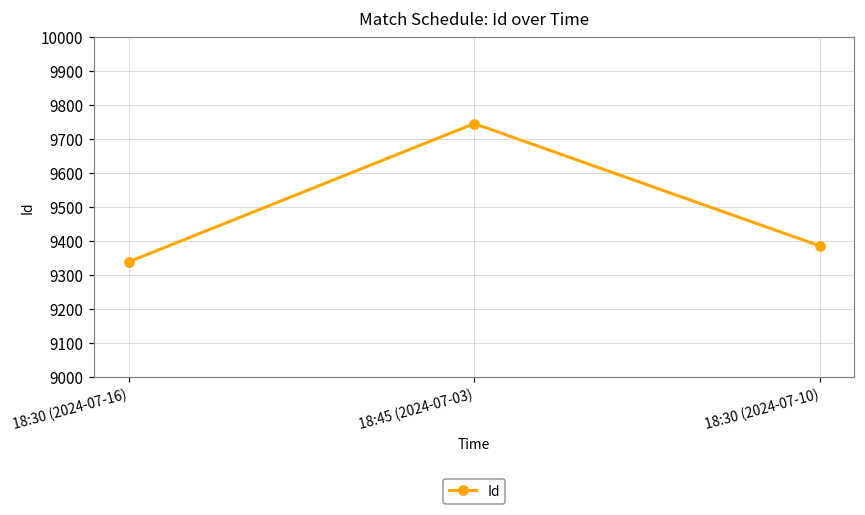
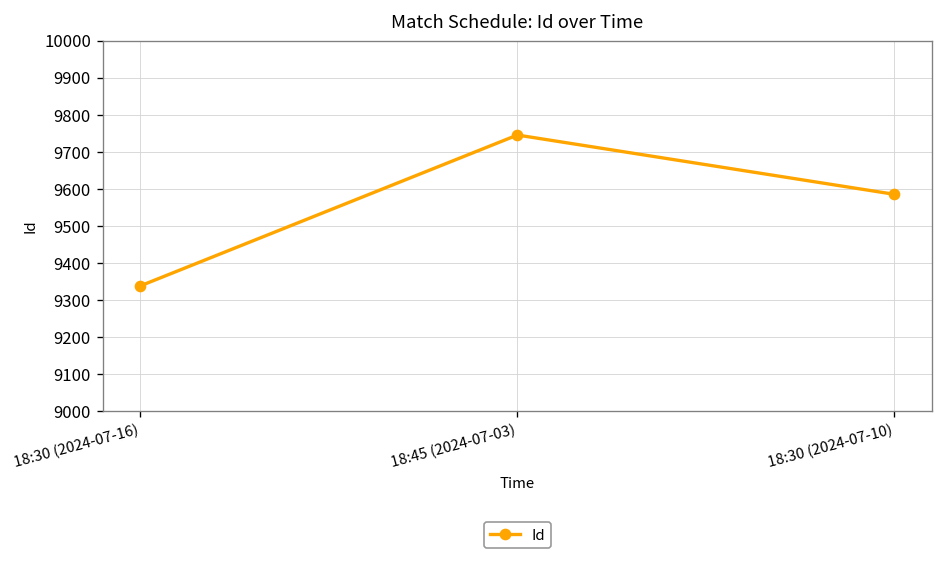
18:30 (2024-07-10): 9390 -> 9590
